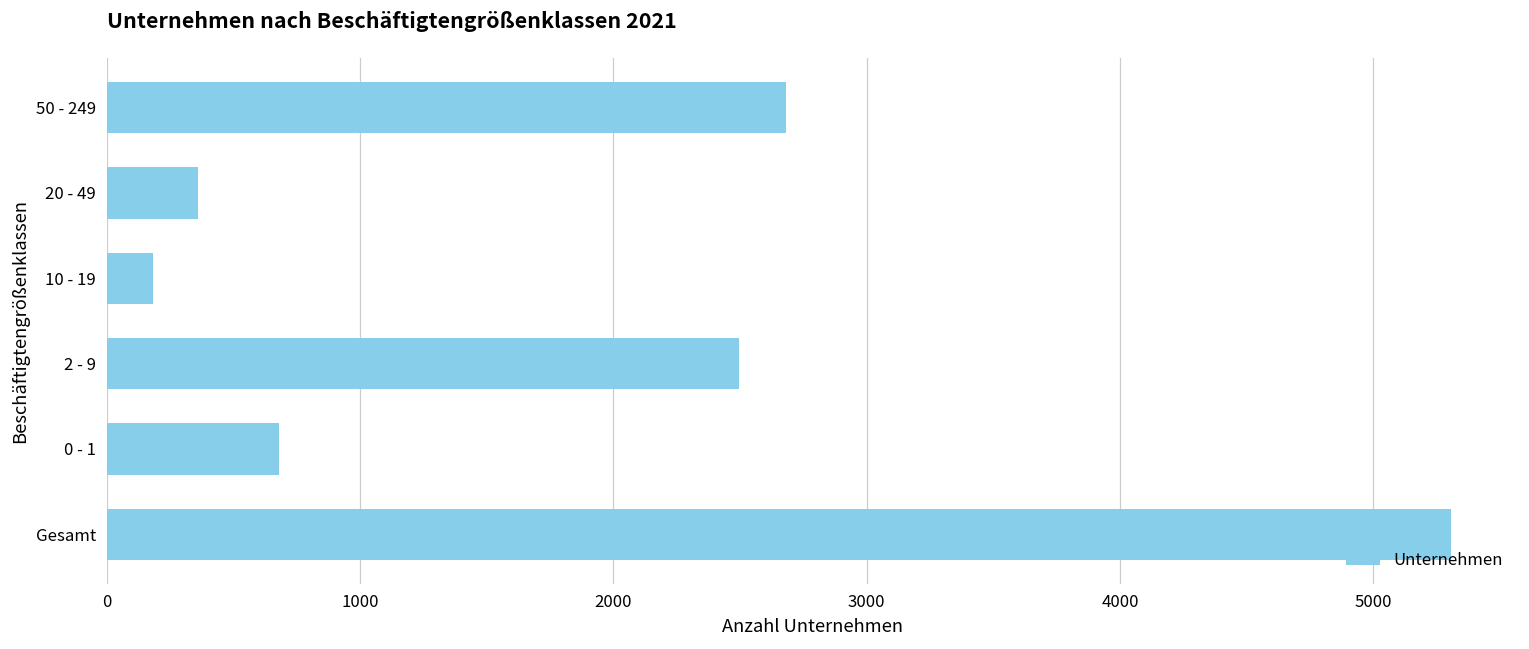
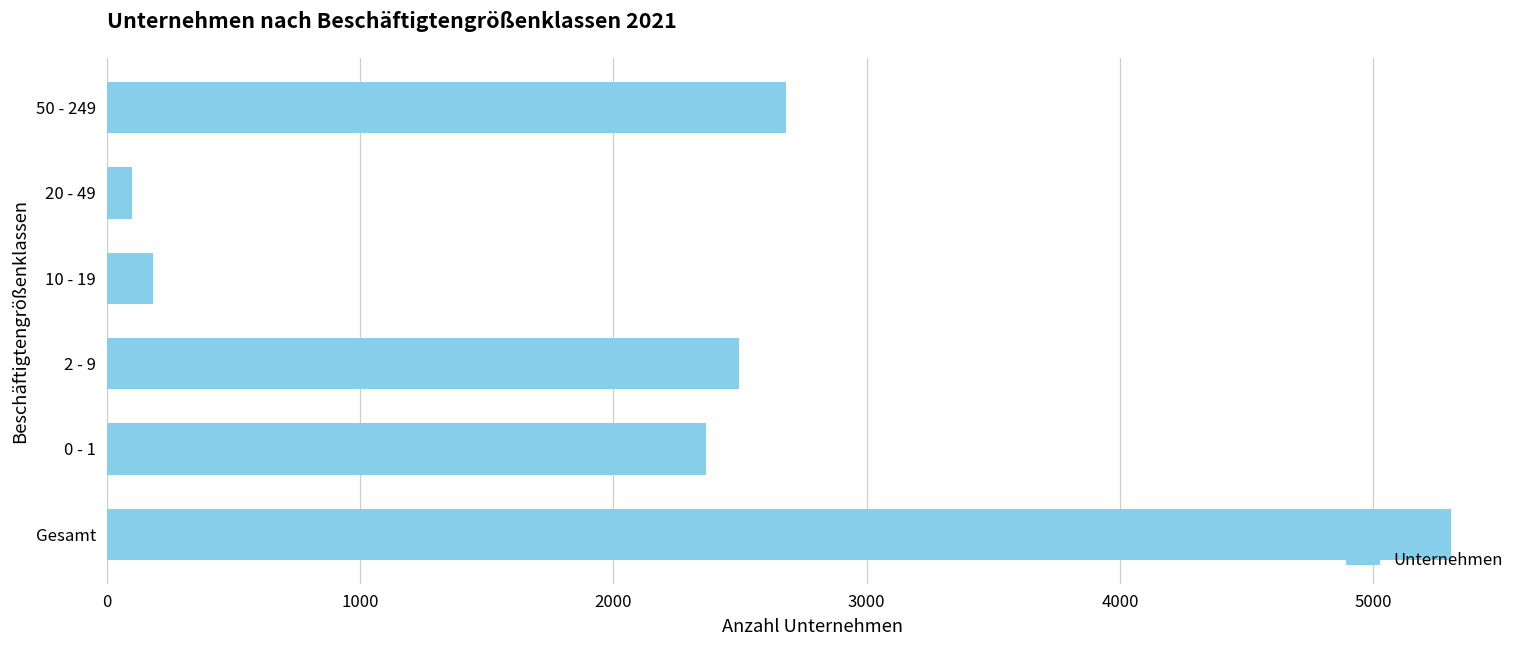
20 - 49: 360 -> 100
0 - 1: 680 -> 2370
